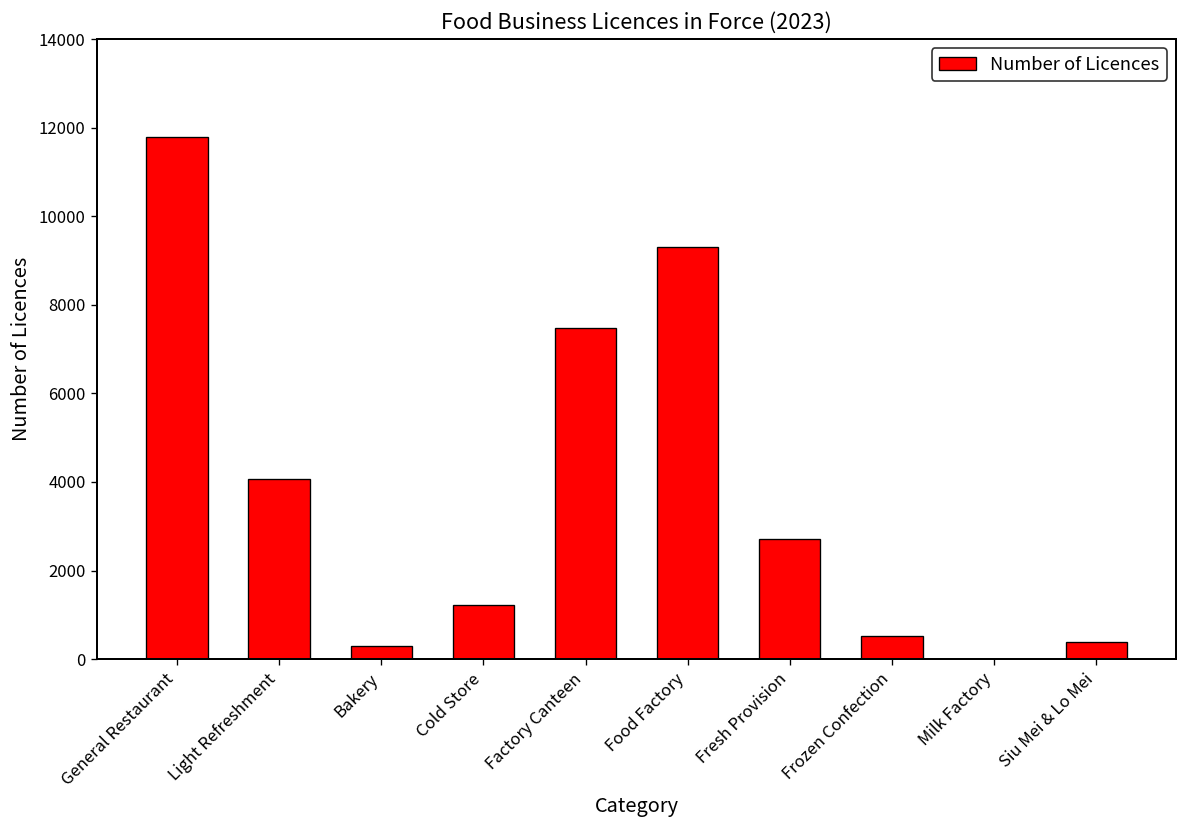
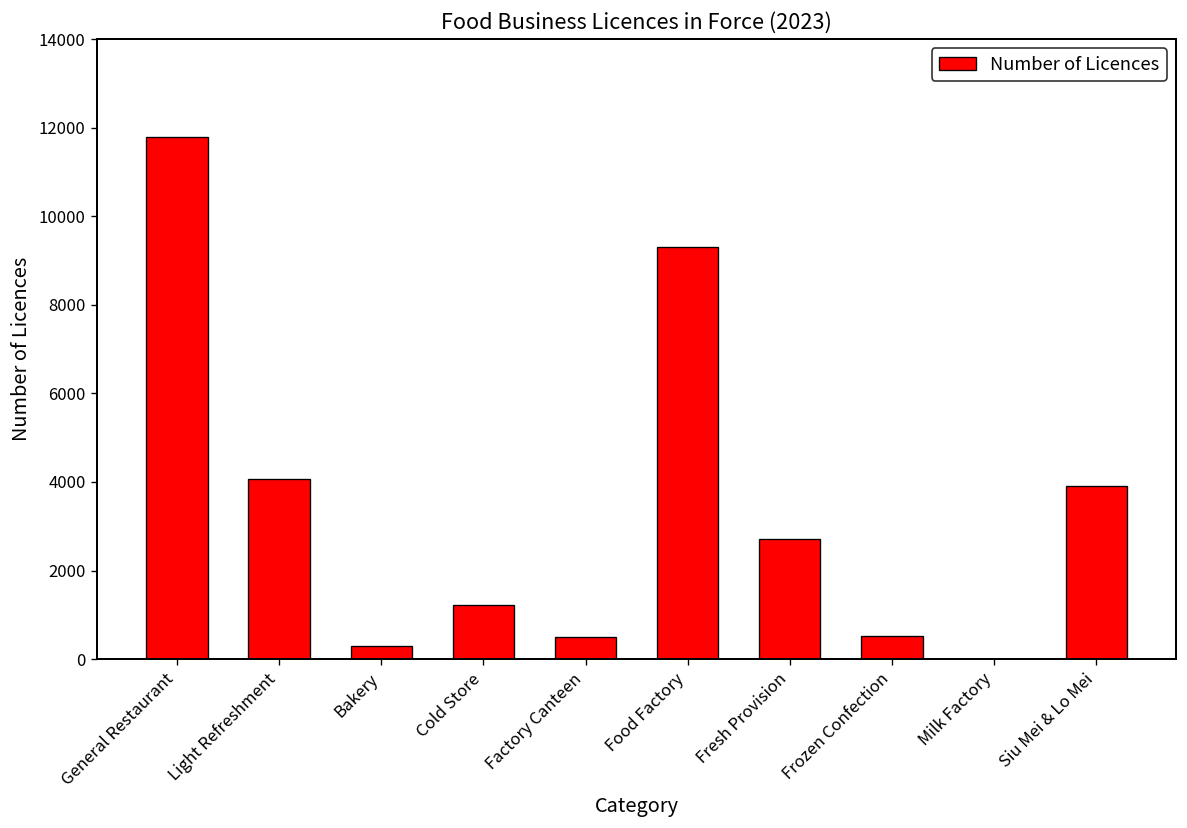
Factory Canteen: 7500 -> 500
Siu Mei & Lo Mei: 400 -> 3900
